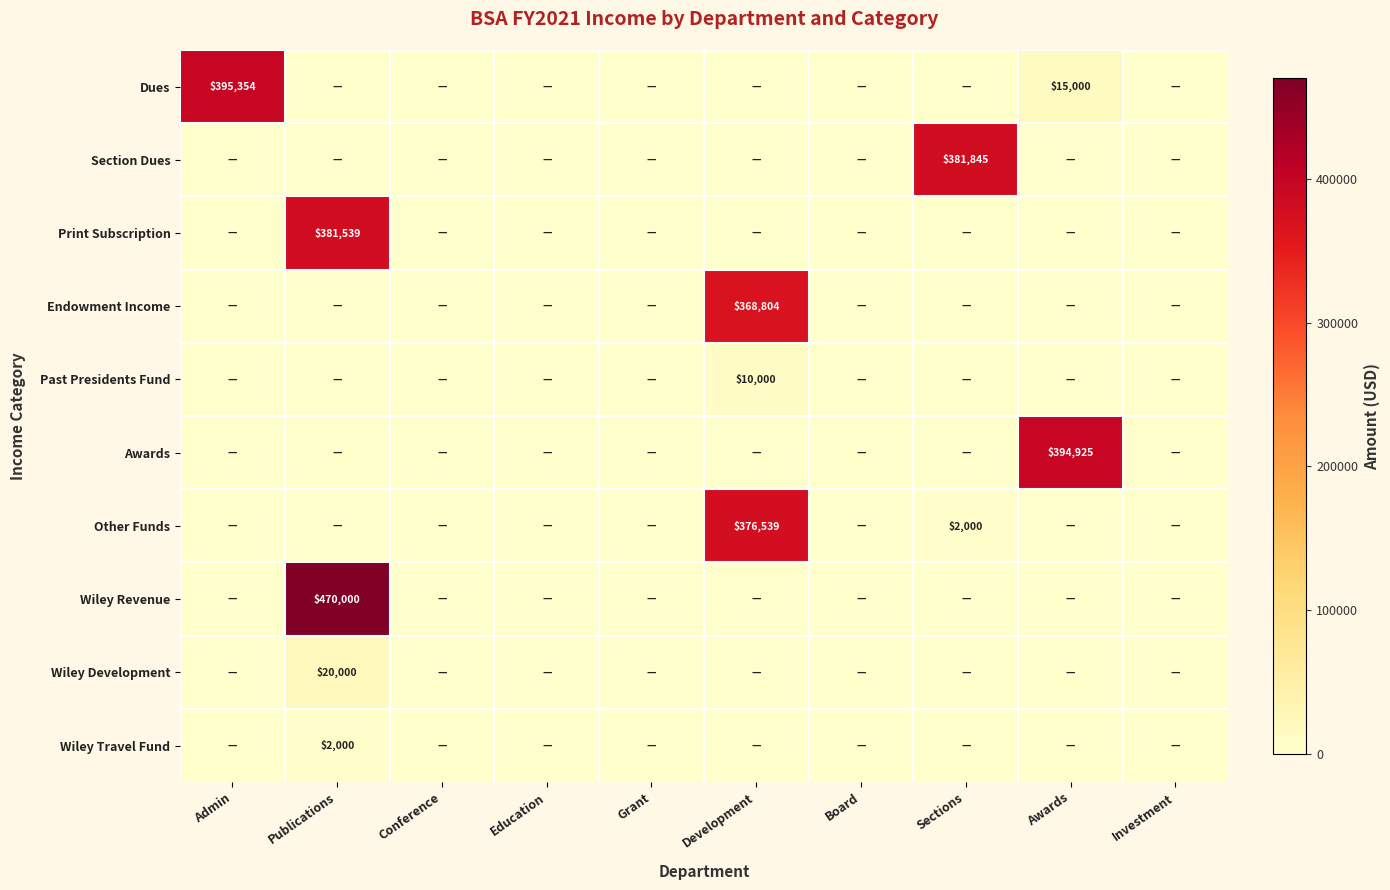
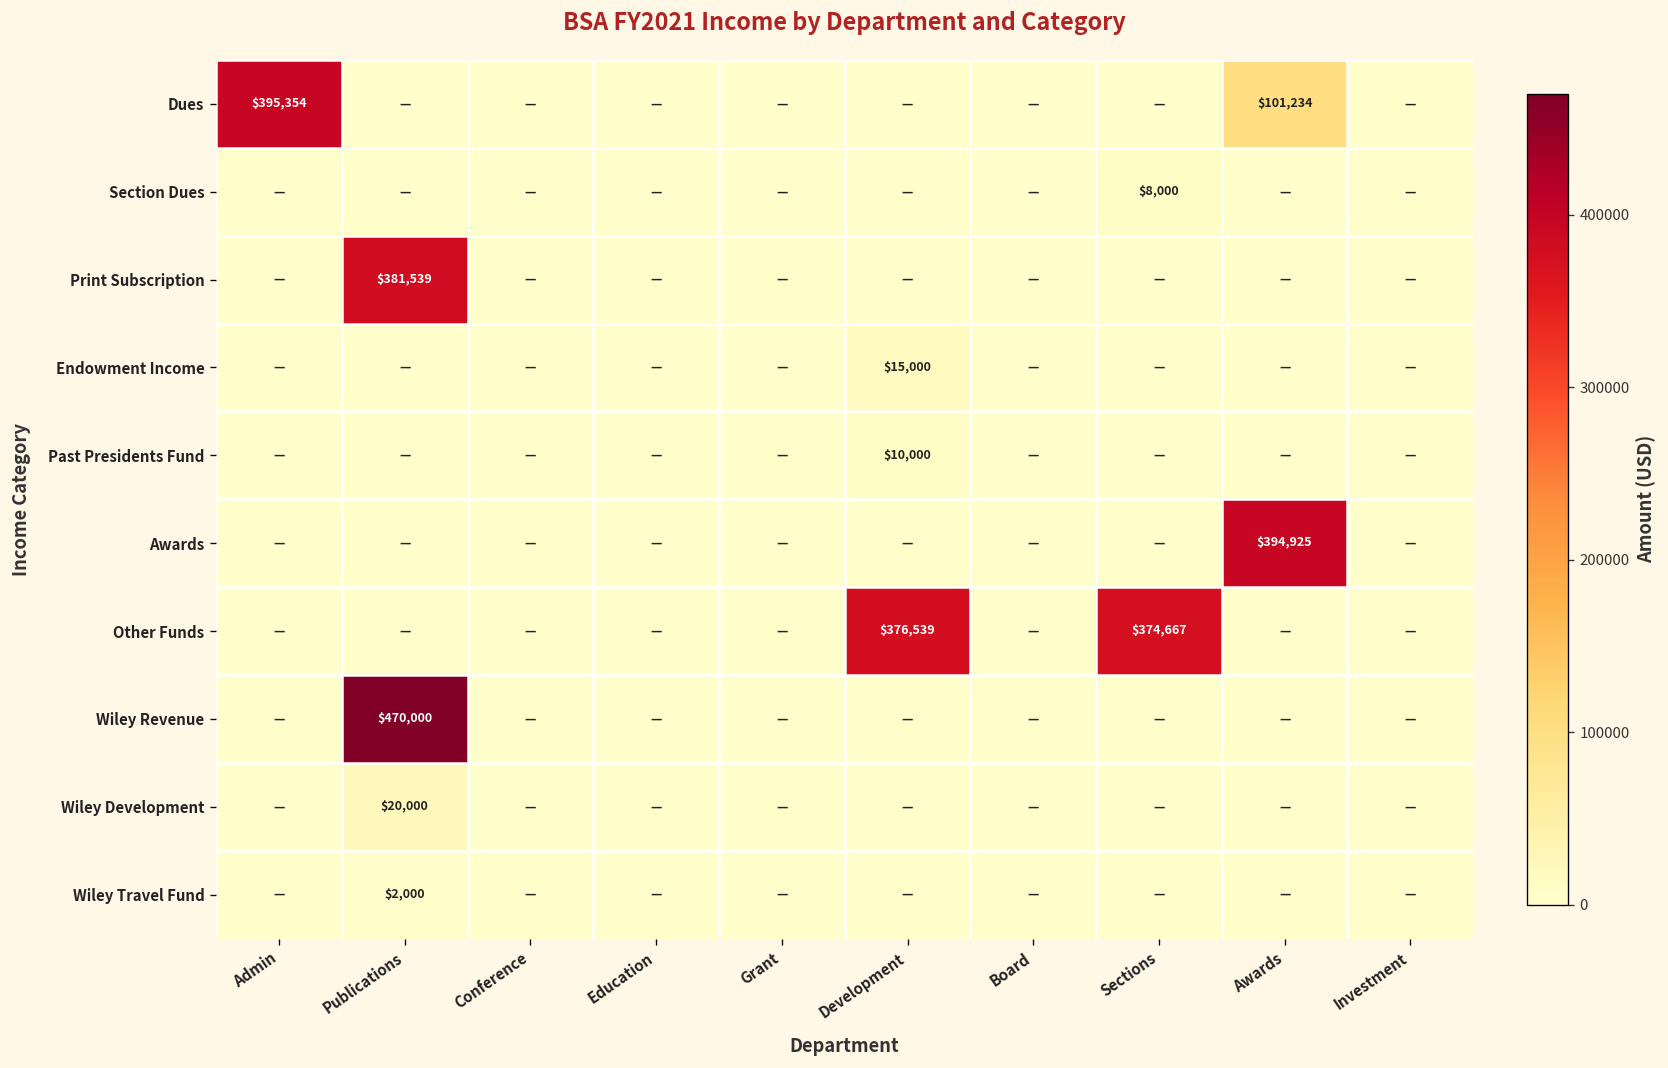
Dues, Awards: $15,000 -> $101,234
Section Dues, Sections: $381,845 -> $8,000
Endowment Income, Development: $368,804 -> $15,000
Other Funds, Sections: $2,000 -> $374,667
